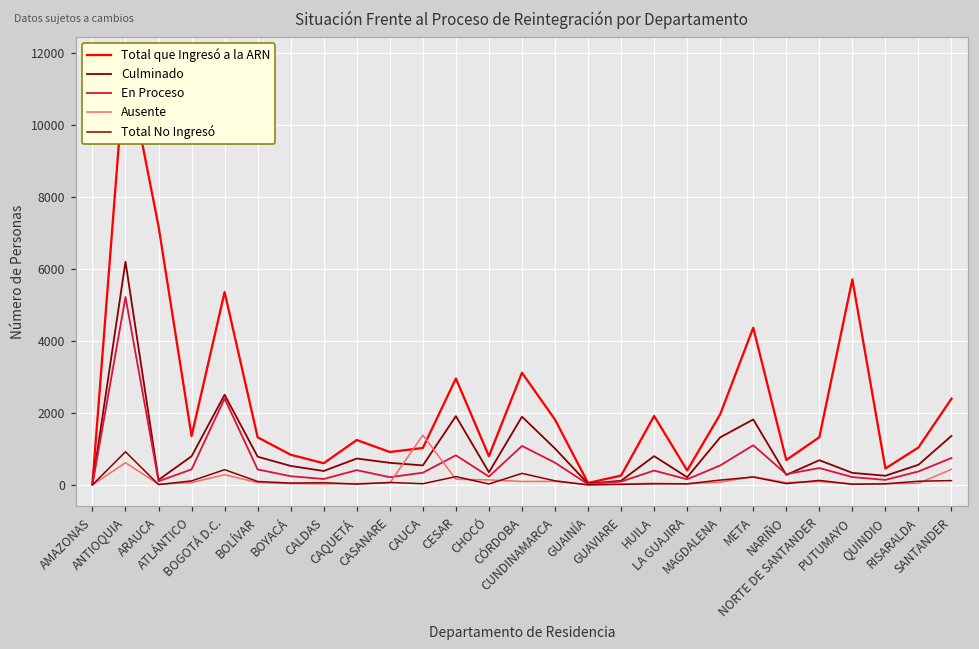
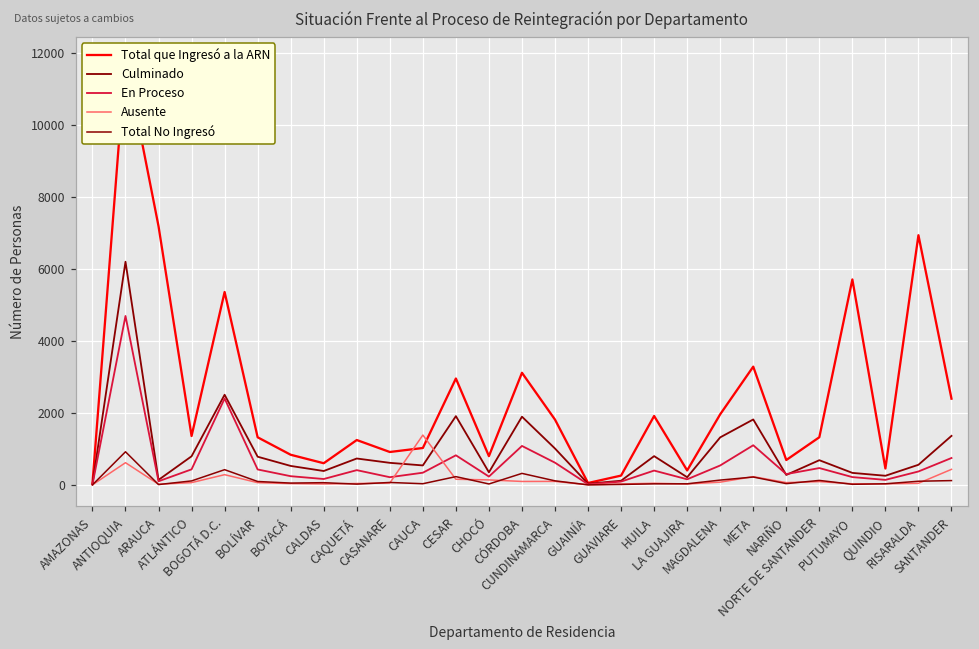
En Proceso, ANTIOQUIA: 5200 -> 4700
Total que Ingresó a la ARN, META: 4400 -> 3300
Total que Ingresó a la ARN, RISARALDA: 1000 -> 6900
